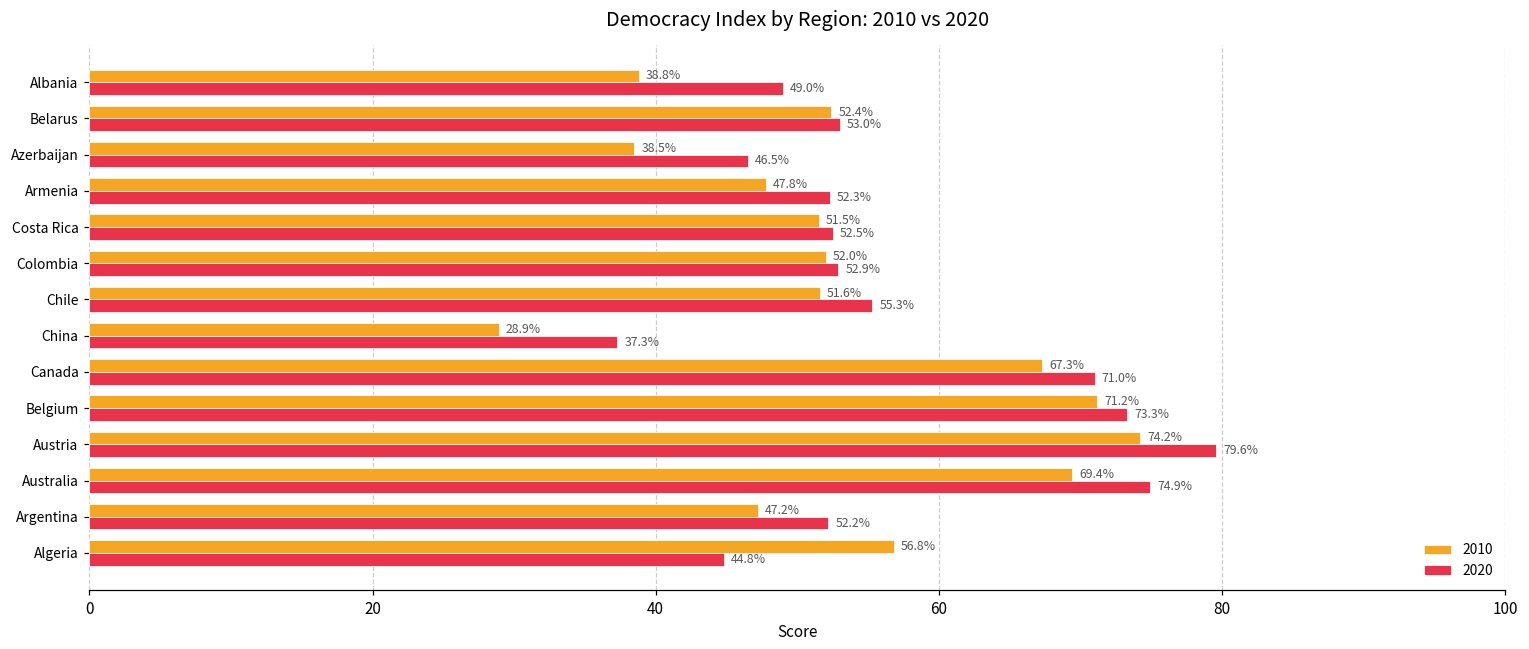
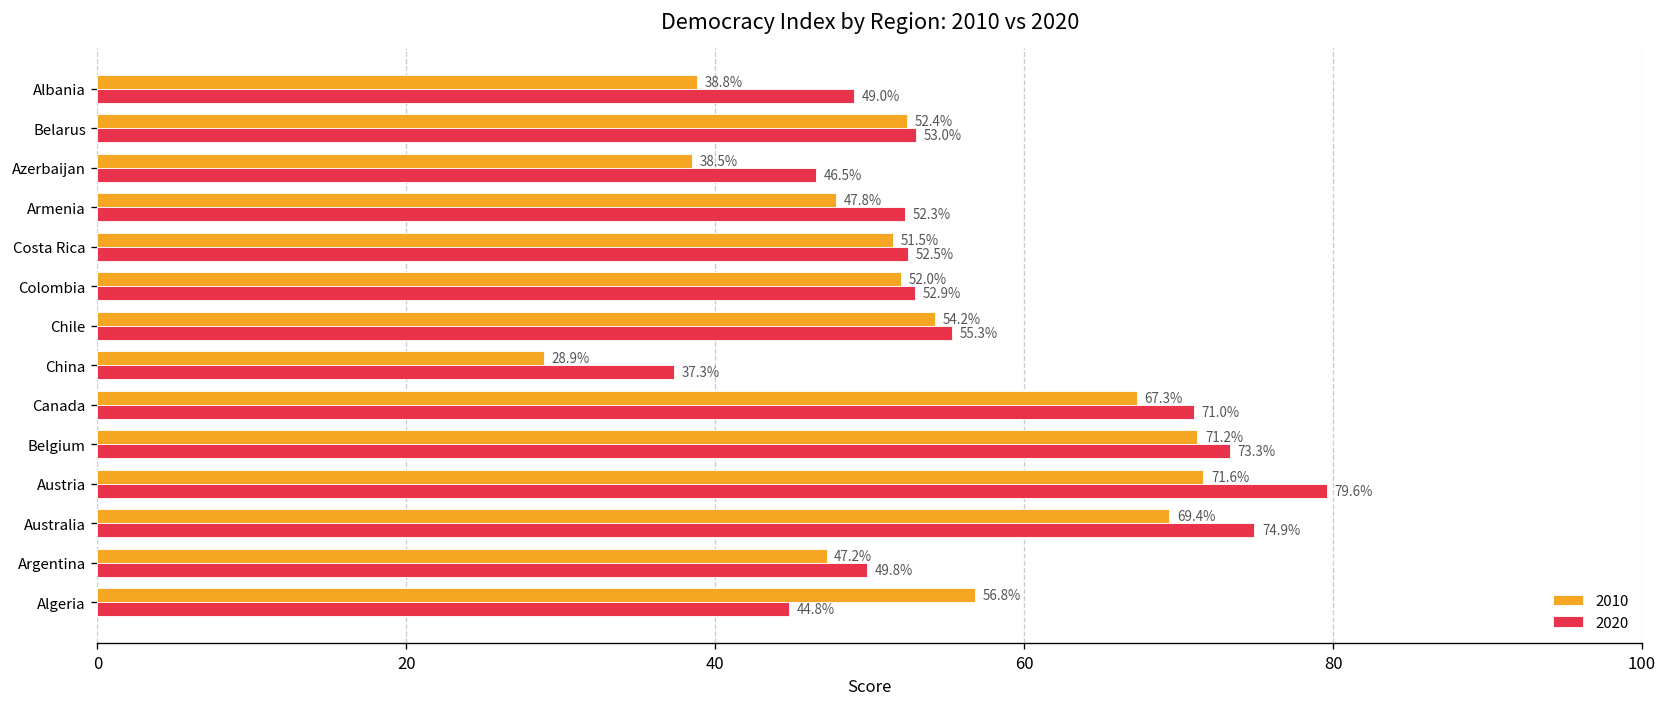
2010, Chile: 51.6% -> 54.2%
2010, Austria: 74.2% -> 71.6%
2020, Argentina: 52.2% -> 49.8%
